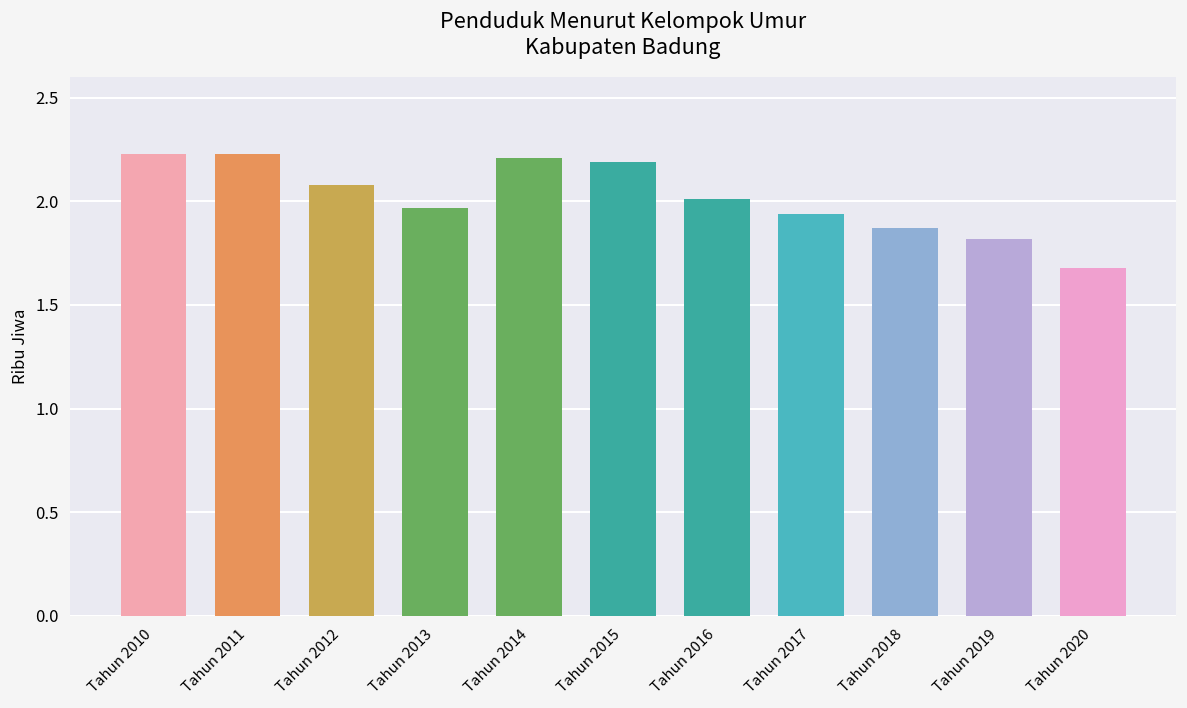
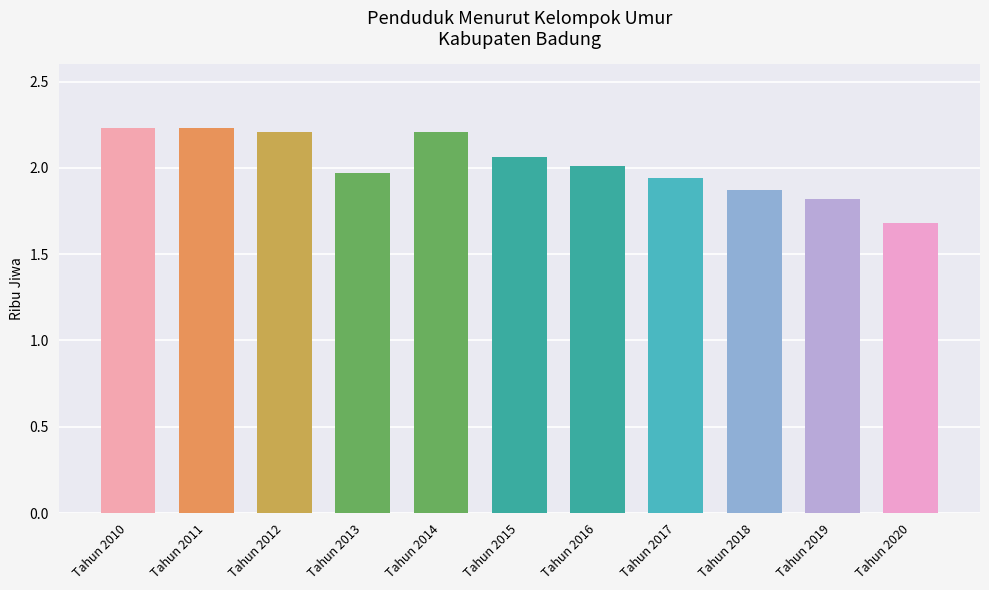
Tahun 2012: 2.08 -> 2.21
Tahun 2015: 2.19 -> 2.06
